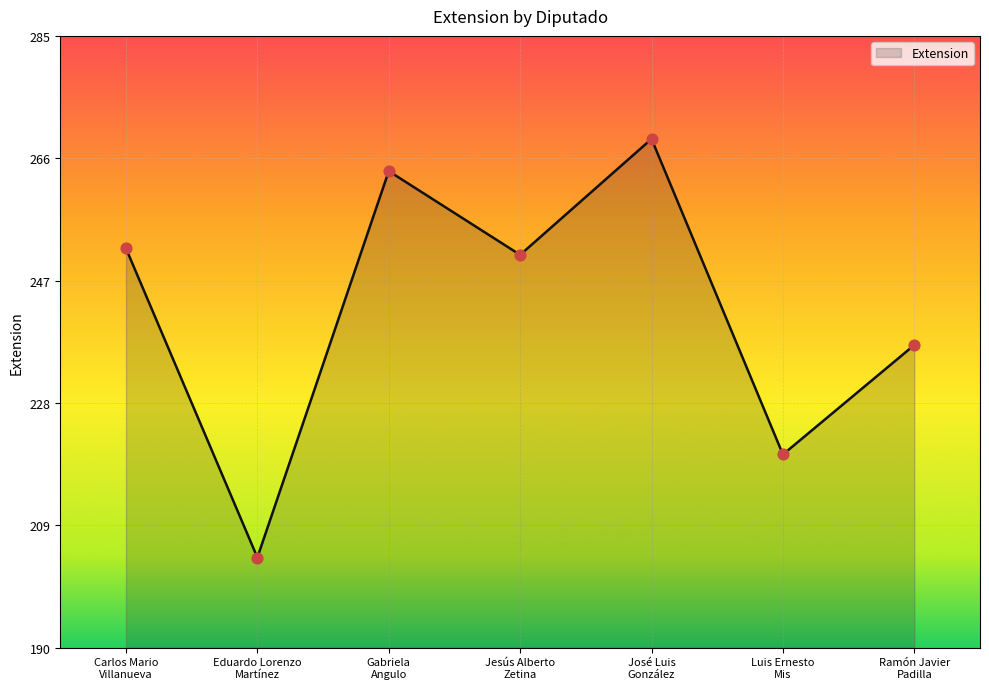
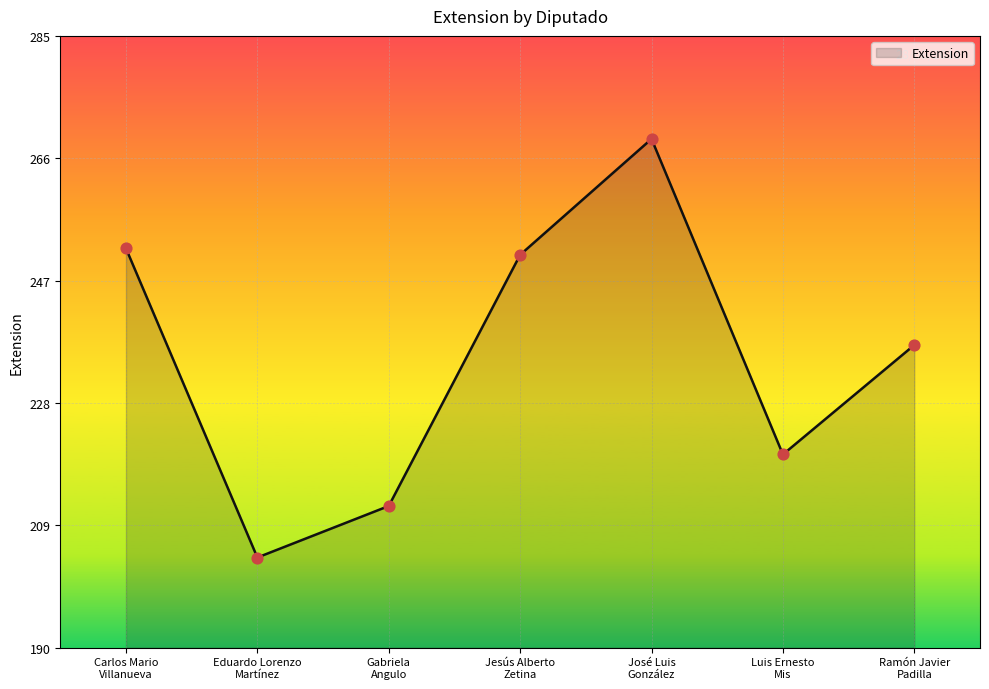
Gabriela Angulo: 264 -> 212
